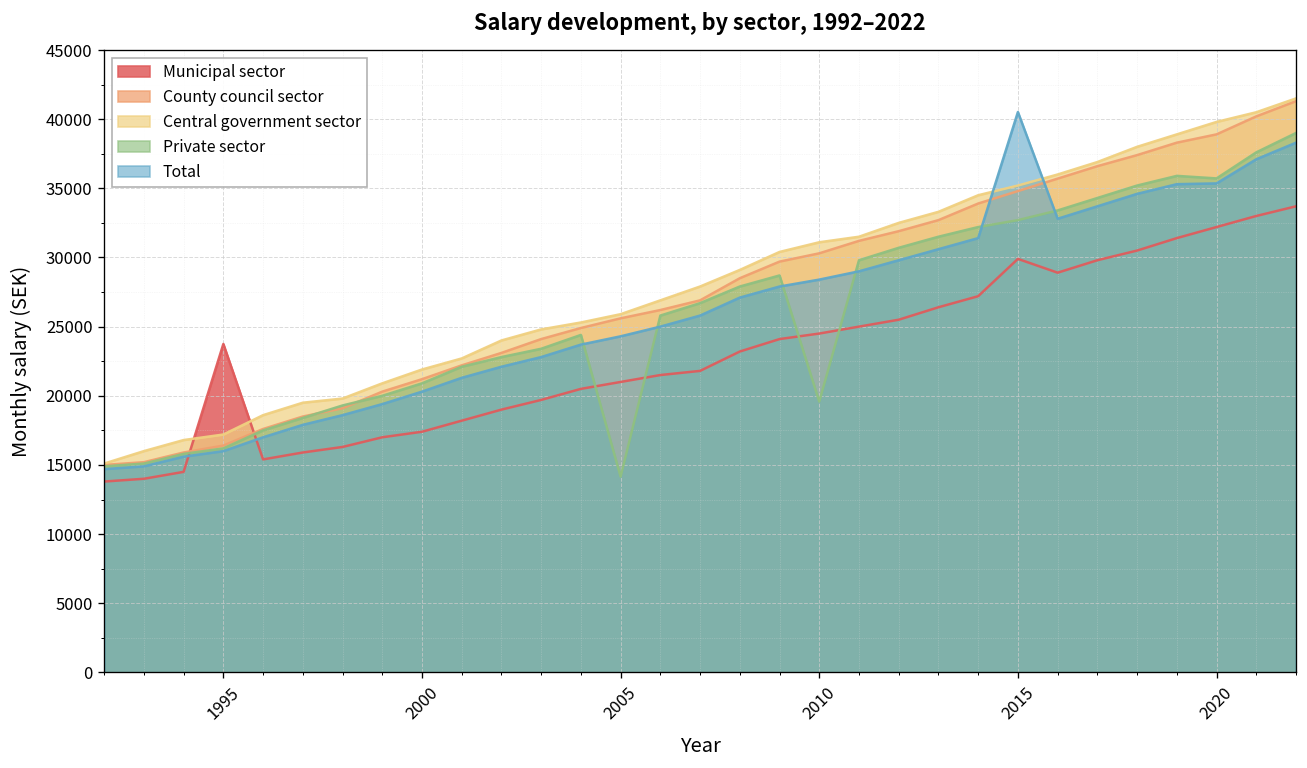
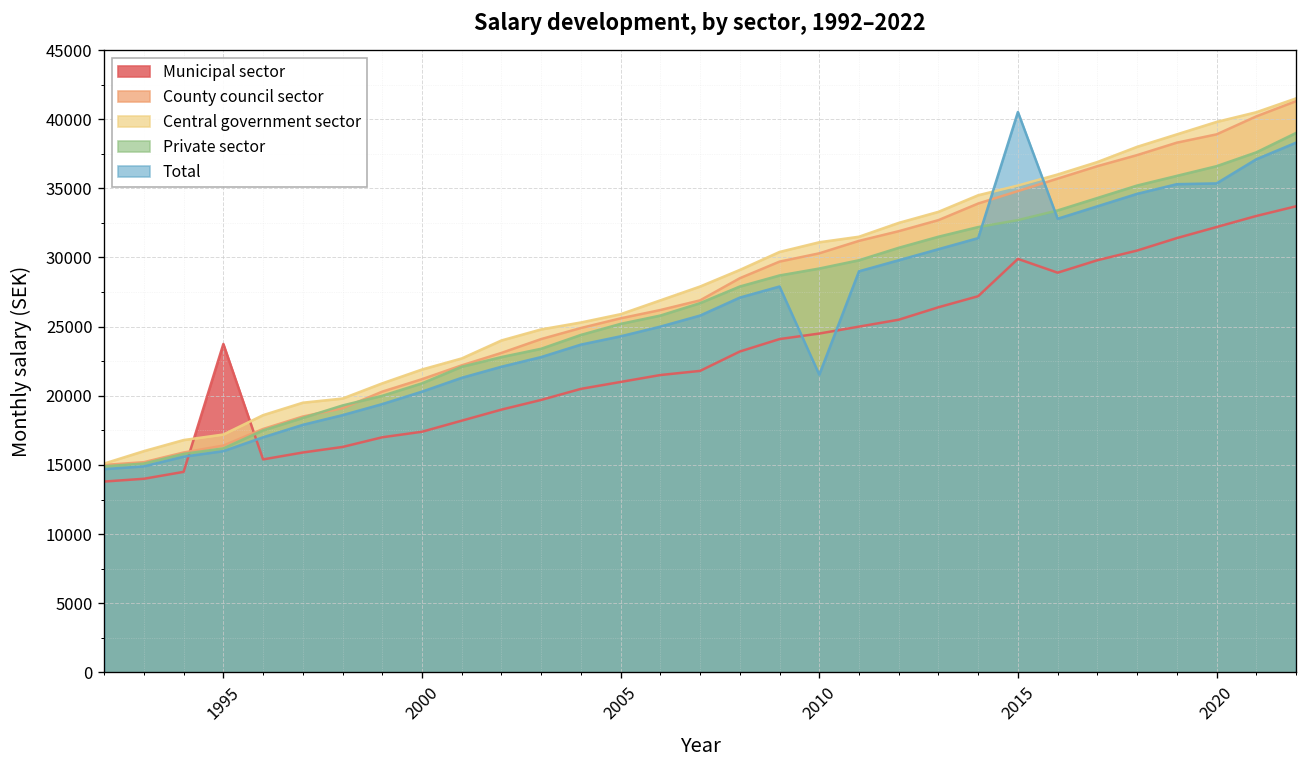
Private sector, 2005: 14200 -> 25200
Private sector, 2010: 19600 -> 29200
Total, 2010: 28400 -> 21500
Private sector, 2020: 35700 -> 36600
